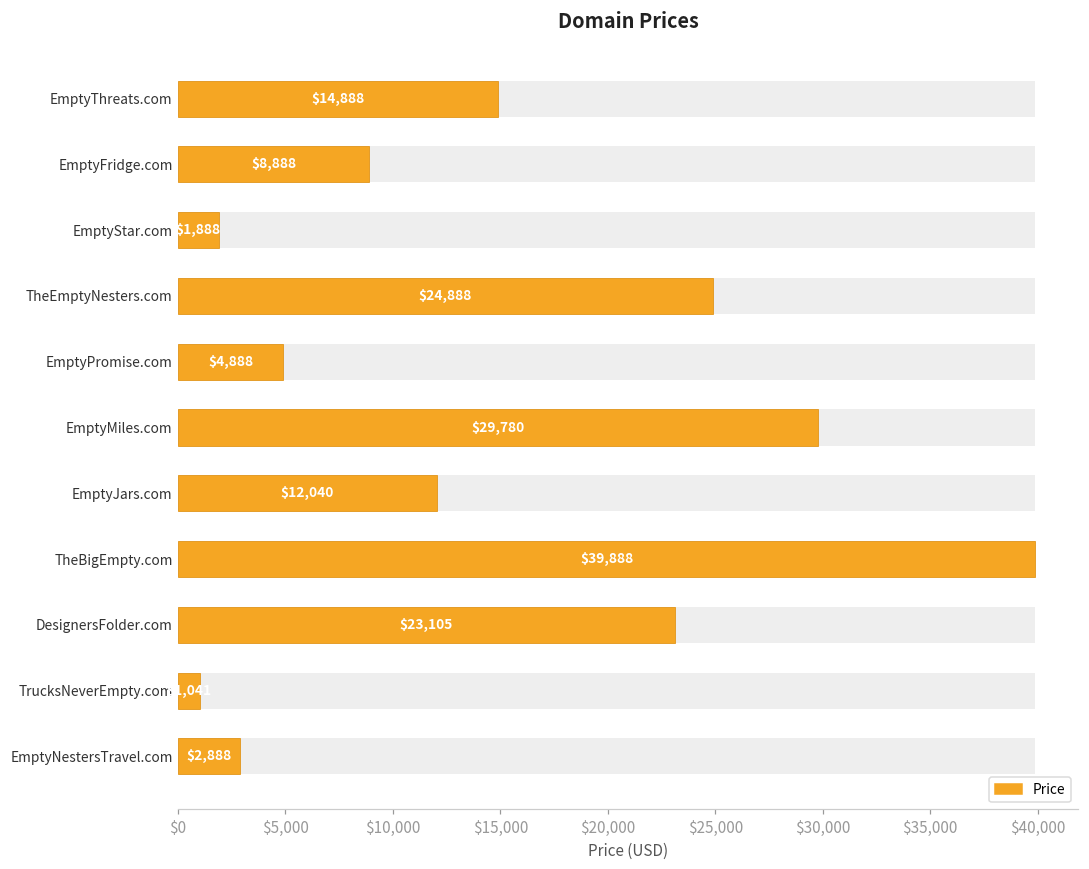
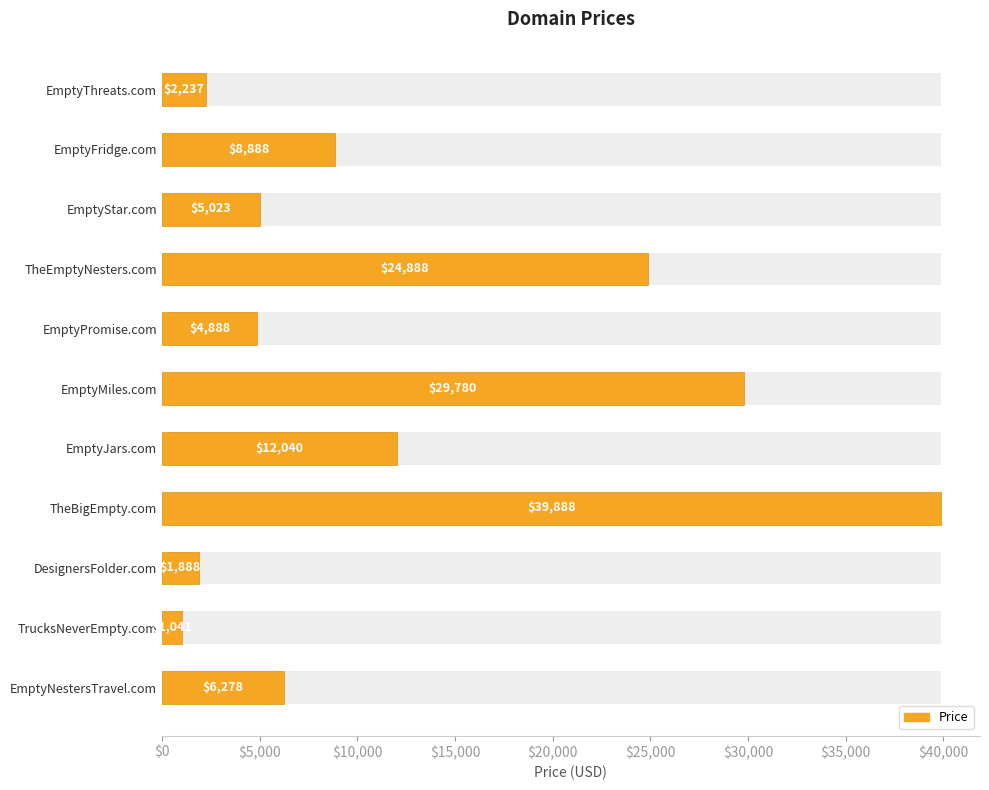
Price, EmptyThreats.com: $14,888 -> $2,237
Price, EmptyStar.com: $1,888 -> $5,023
Price, DesignersFolder.com: $23,105 -> $1,888
Price, EmptyNestersTravel.com: $2,888 -> $6,278
